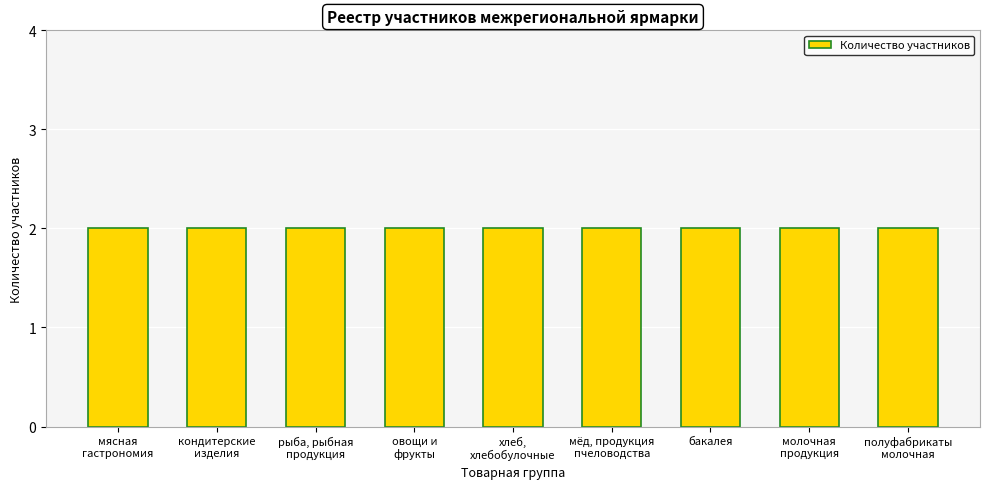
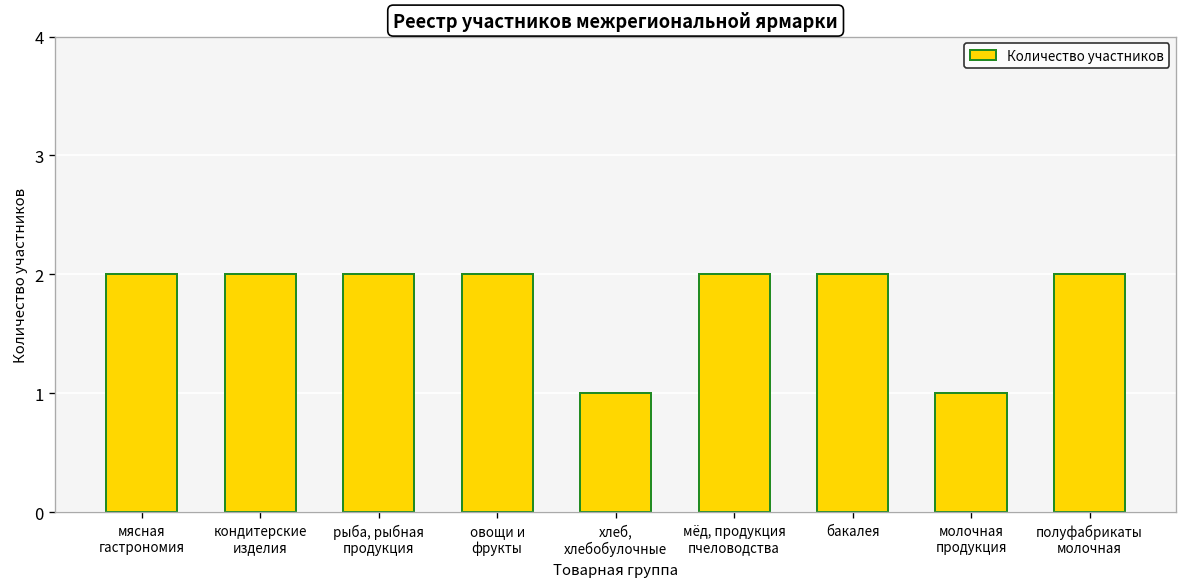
хлеб, хлебобулочные: 2 -> 1
молочная продукция: 2 -> 1
